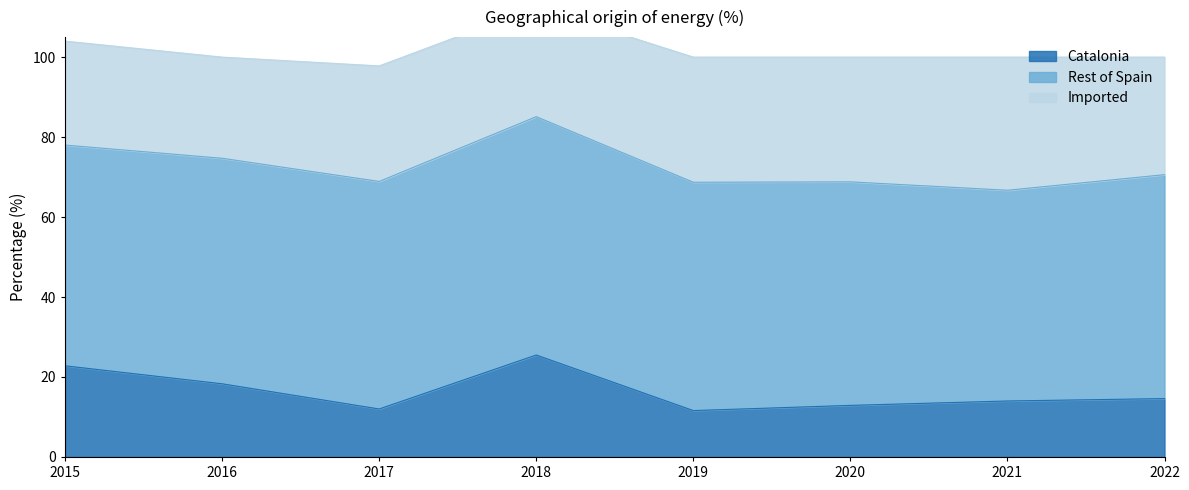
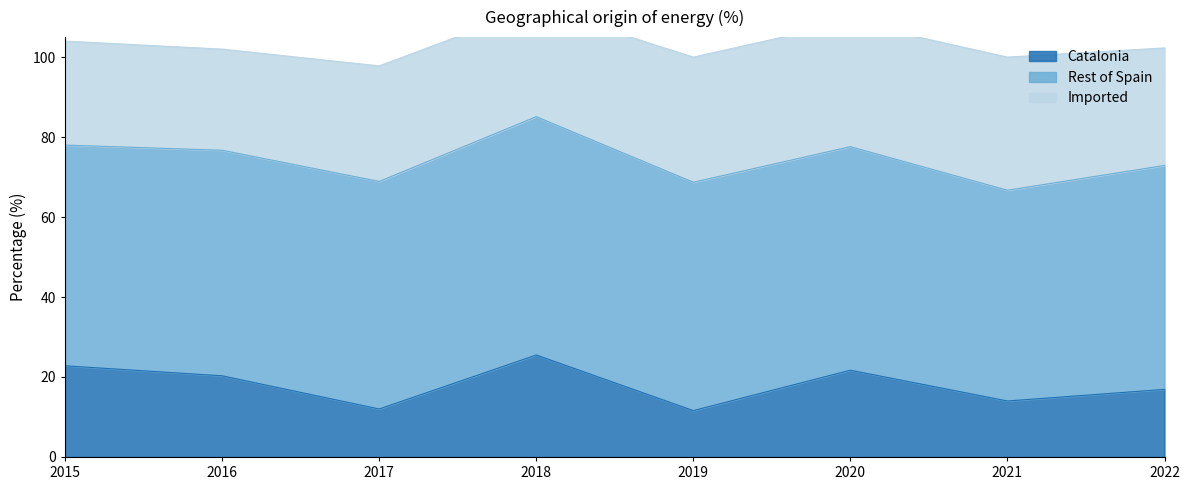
Catalonia, 2016: 18 -> 20
Catalonia, 2020: 13 -> 22
Catalonia, 2022: 15 -> 17
